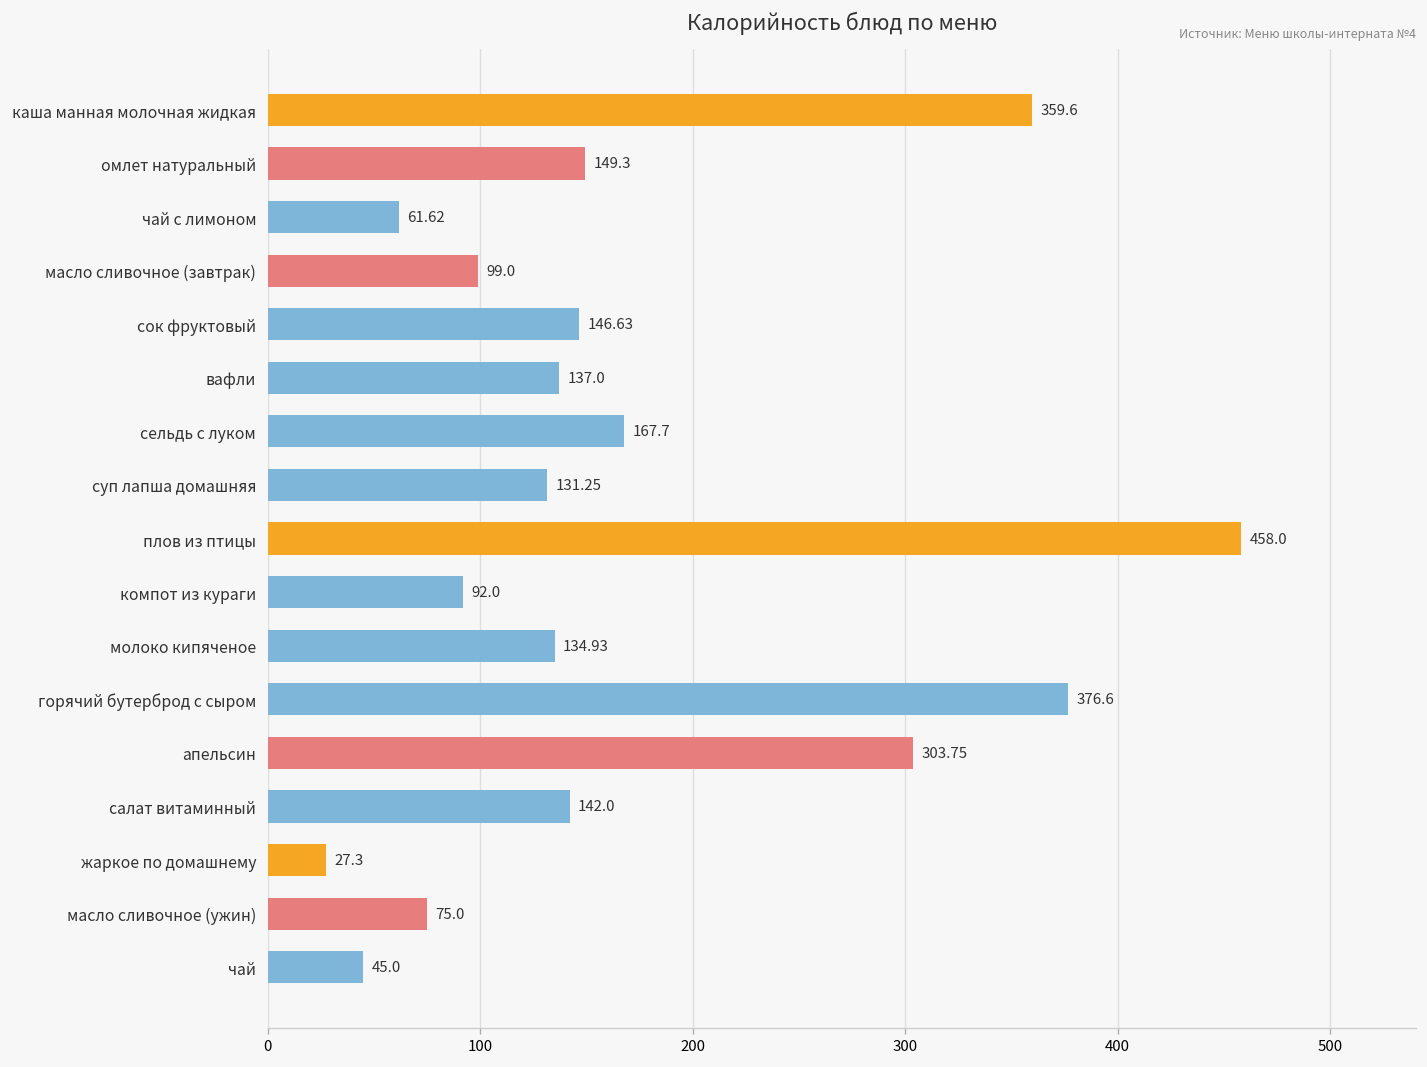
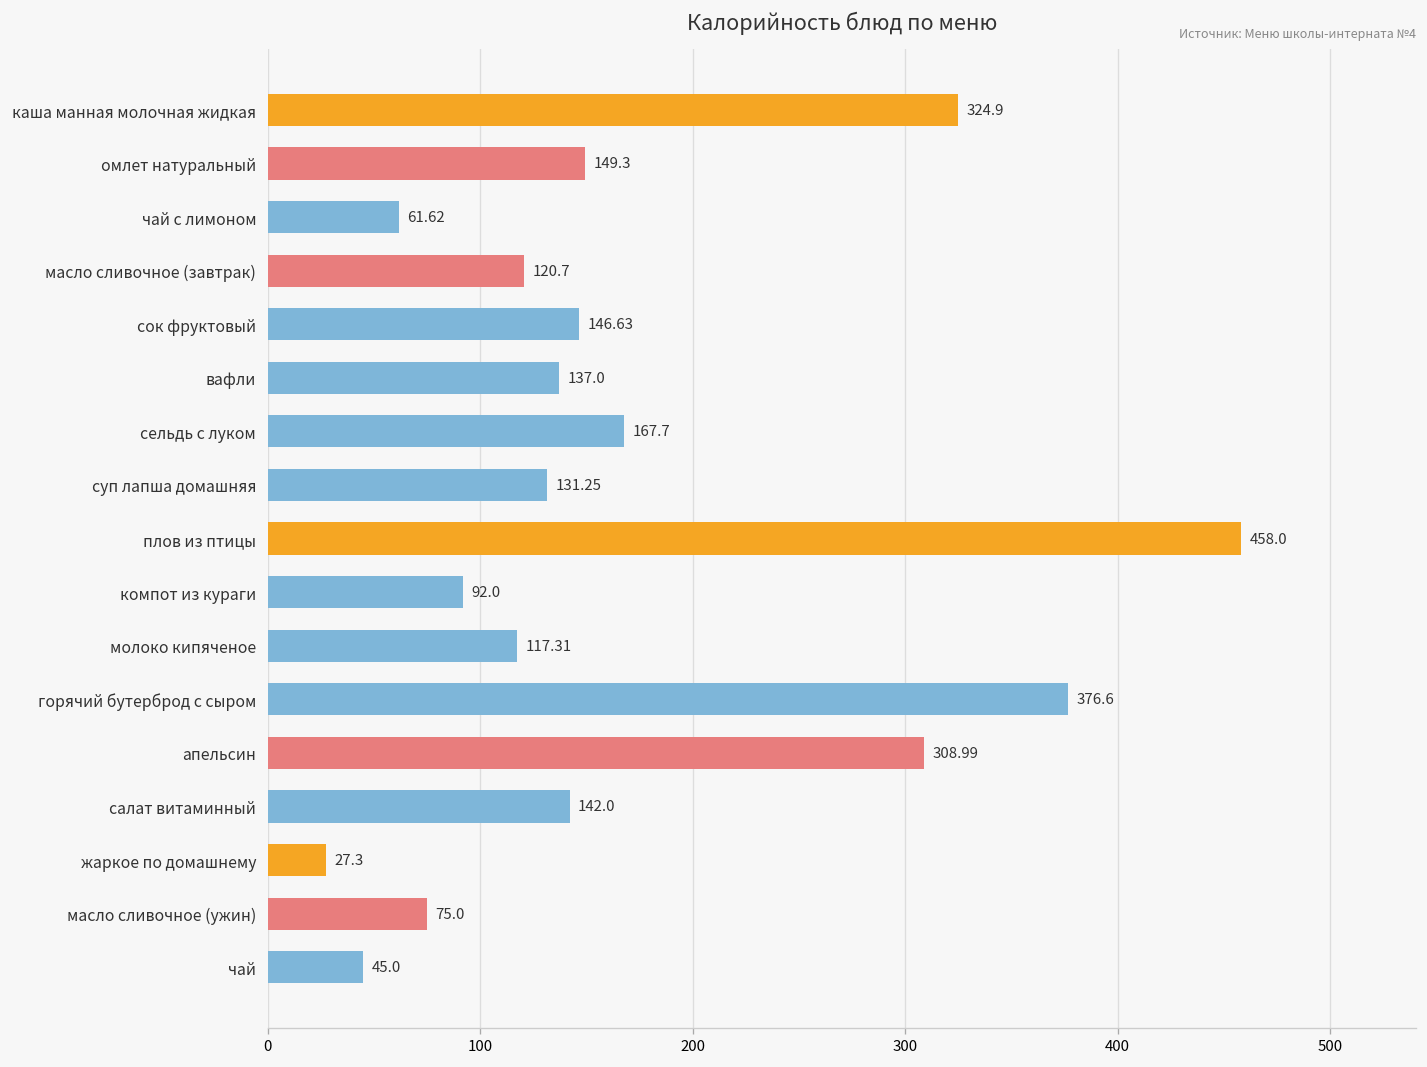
каша манная молочная жидкая: 359.6 -> 324.9
масло сливочное (завтрак): 99.0 -> 120.7
молоко кипяченое: 134.93 -> 117.31
апельсин: 303.75 -> 308.99
